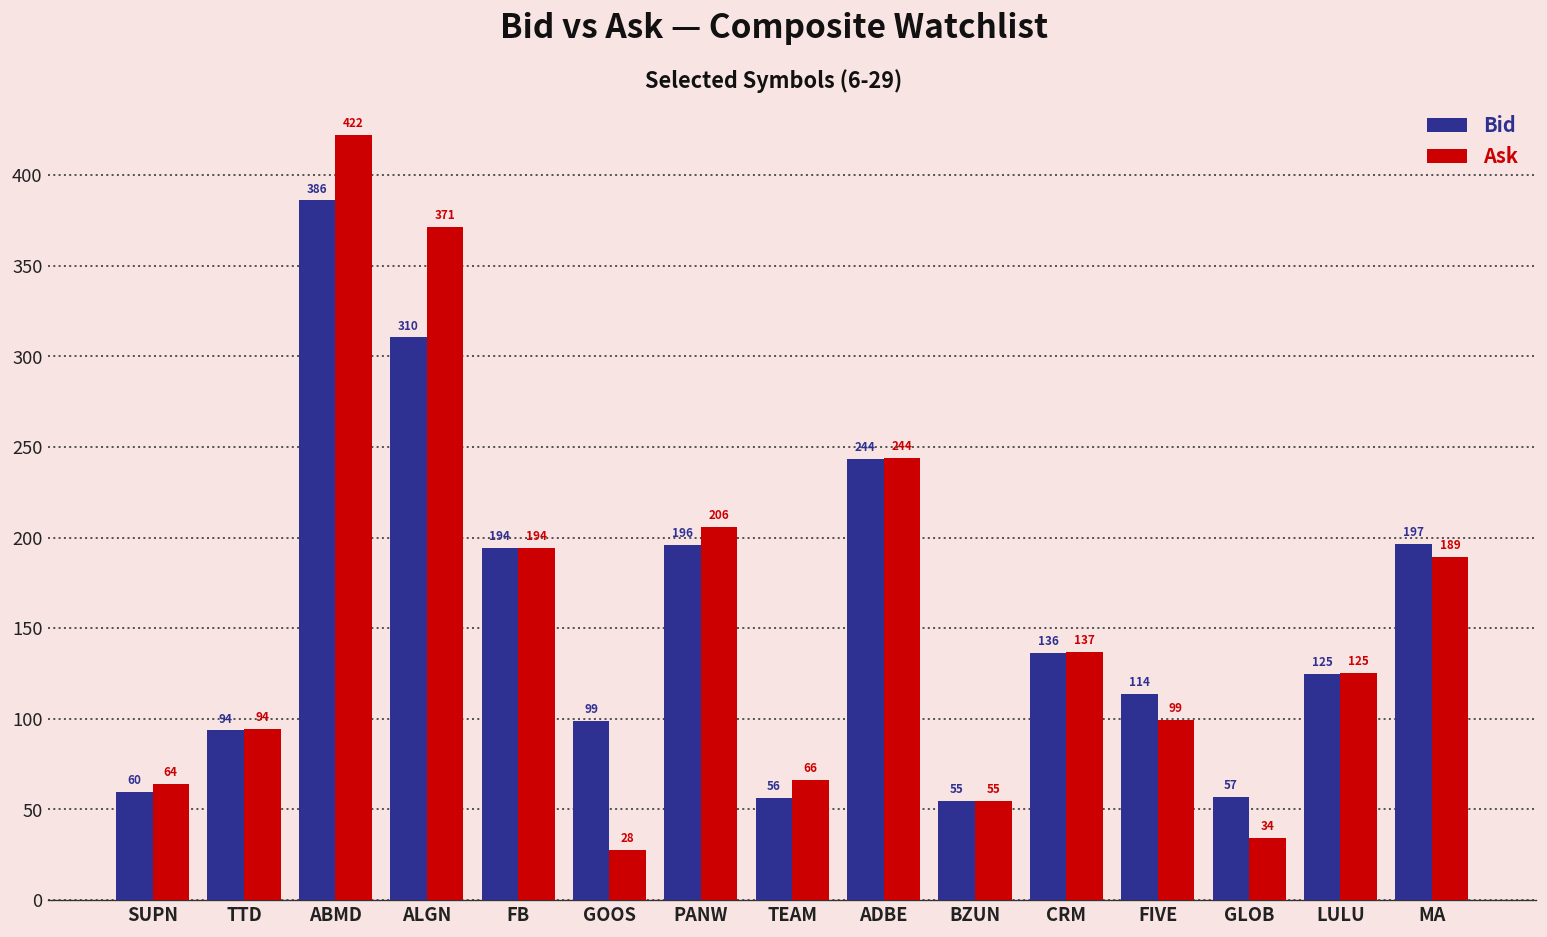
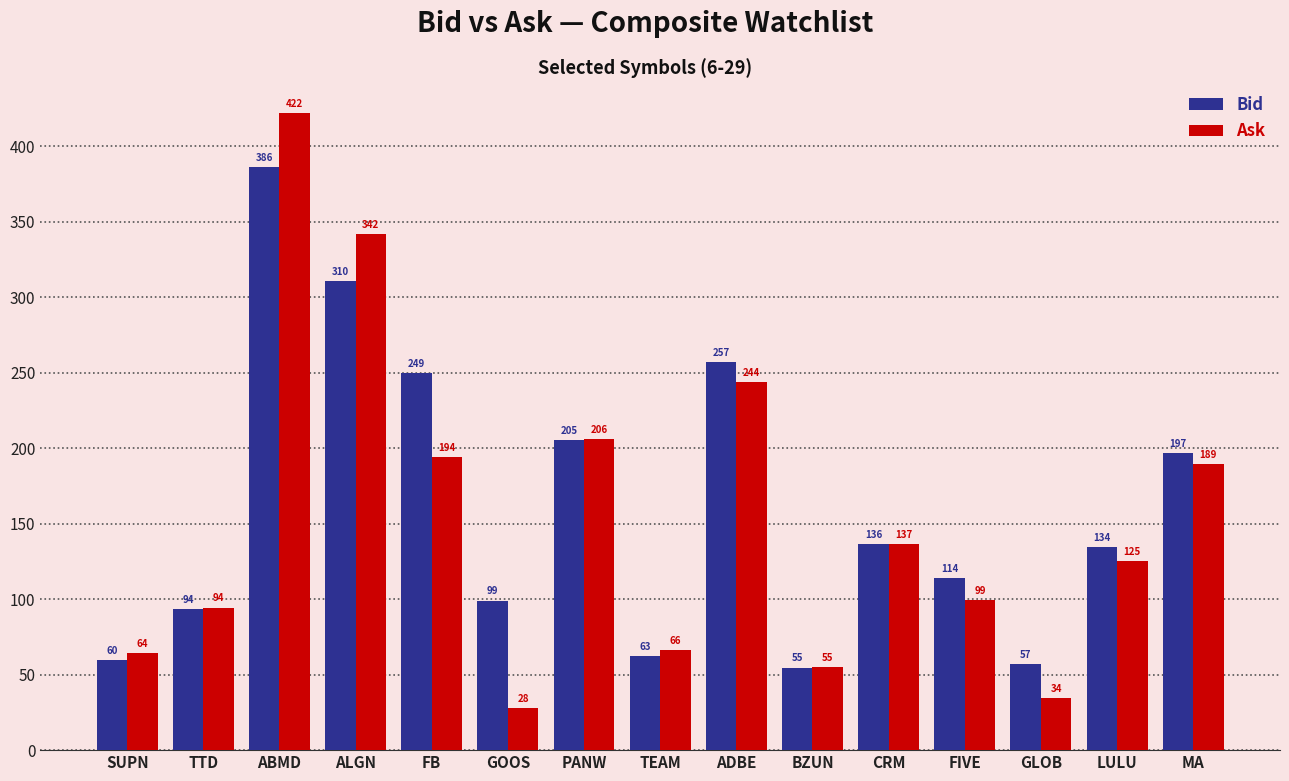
Ask, ALGN: 371 -> 342
Bid, FB: 194 -> 249
Bid, PANW: 196 -> 205
Bid, TEAM: 56 -> 63
Bid, ADBE: 244 -> 257
Bid, LULU: 125 -> 134
